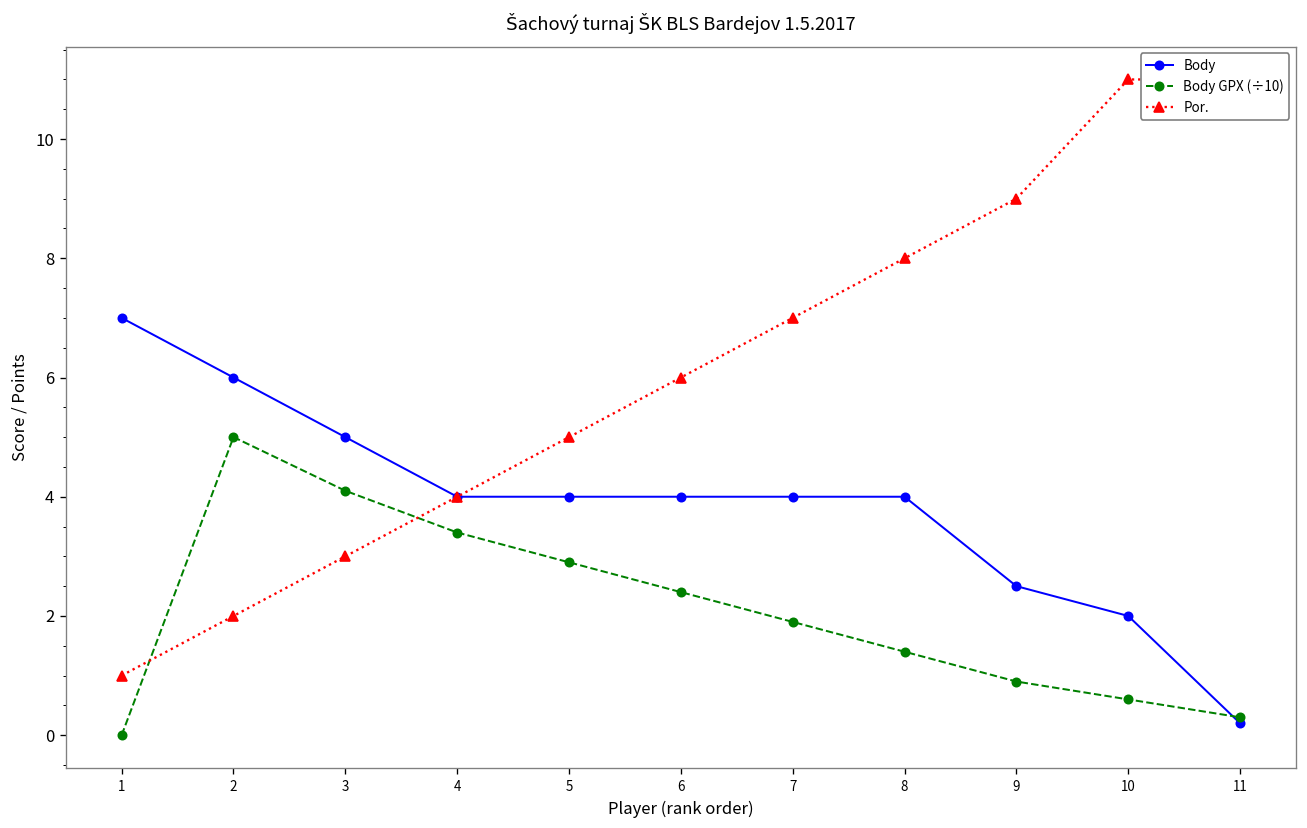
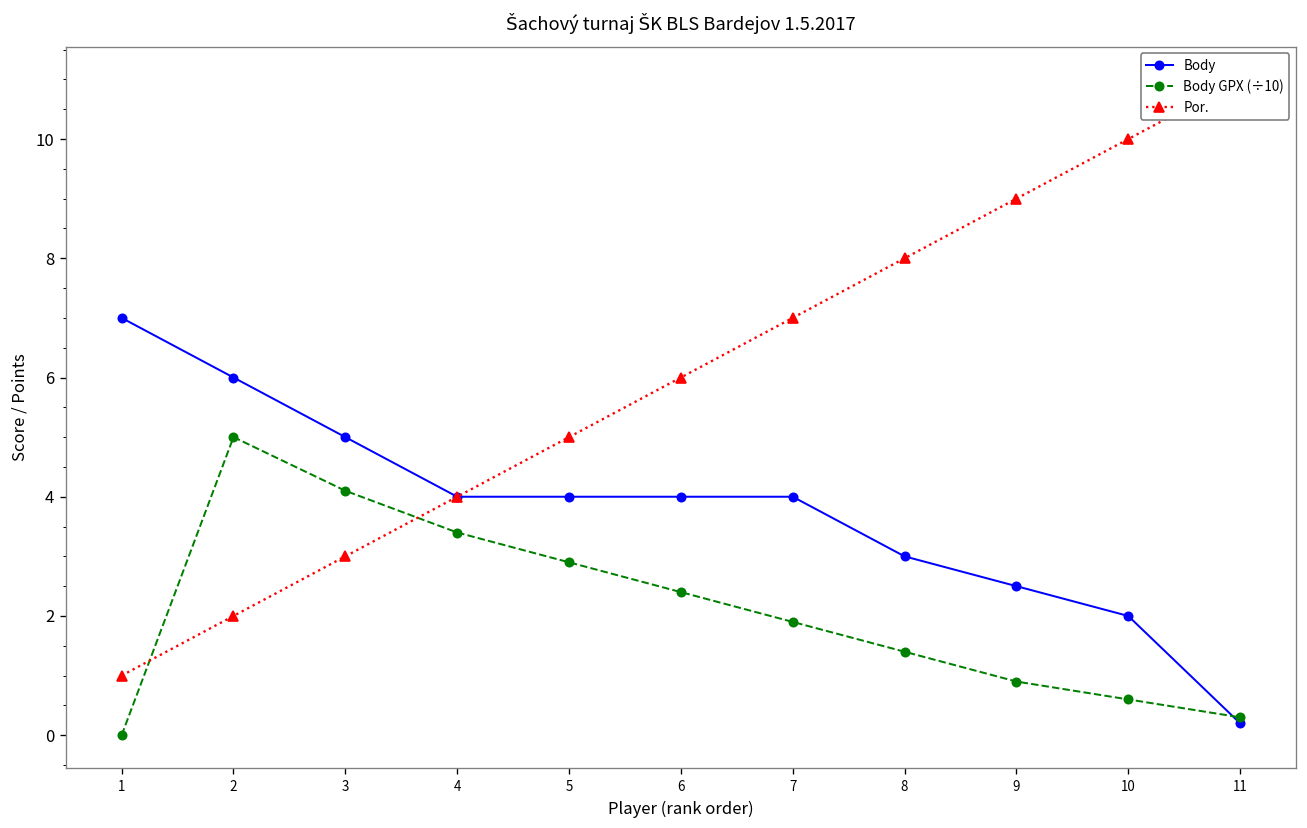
Body, 8: 4 -> 3
Por., 10: 11 -> 10
